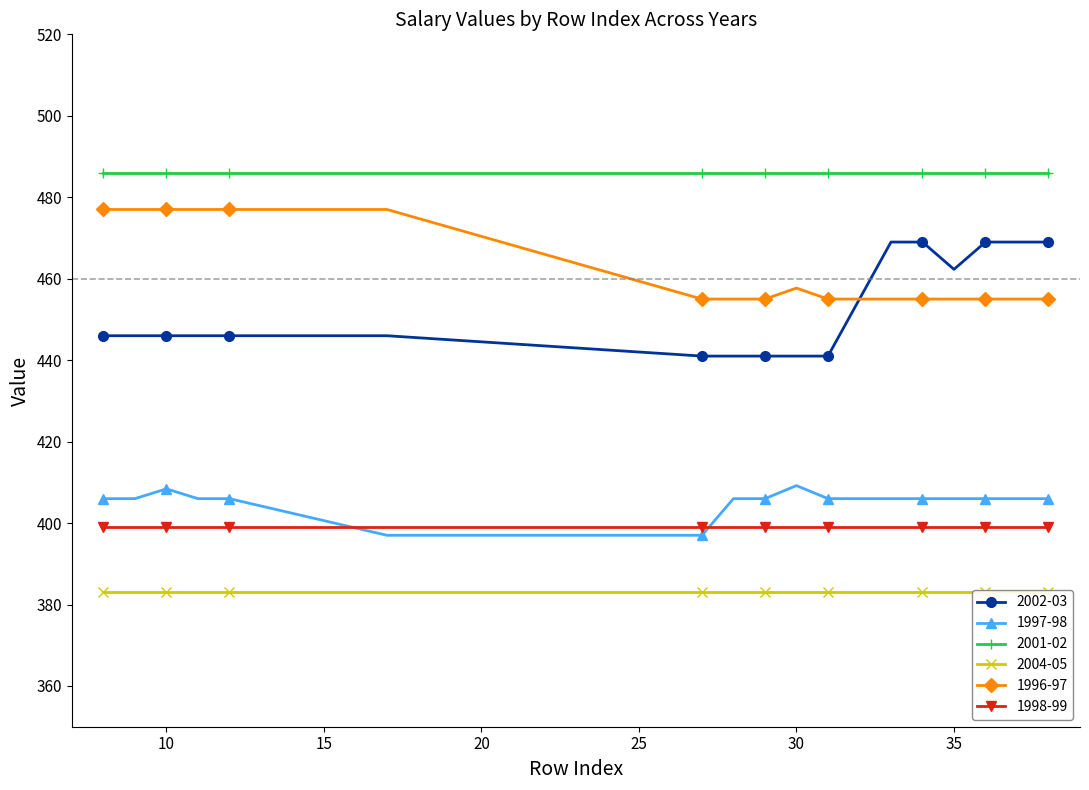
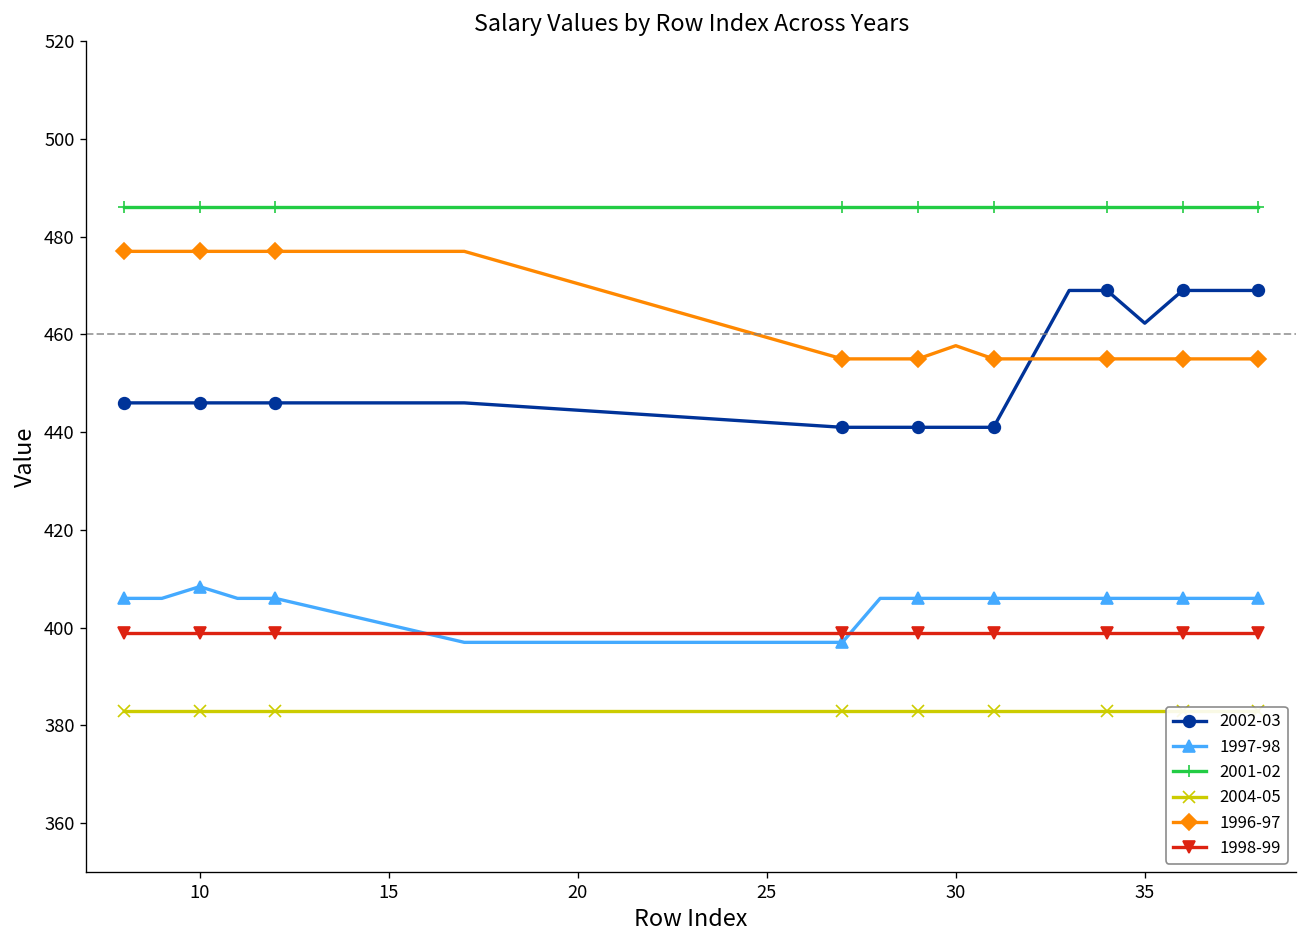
1997-98, 30: 409 -> 406
